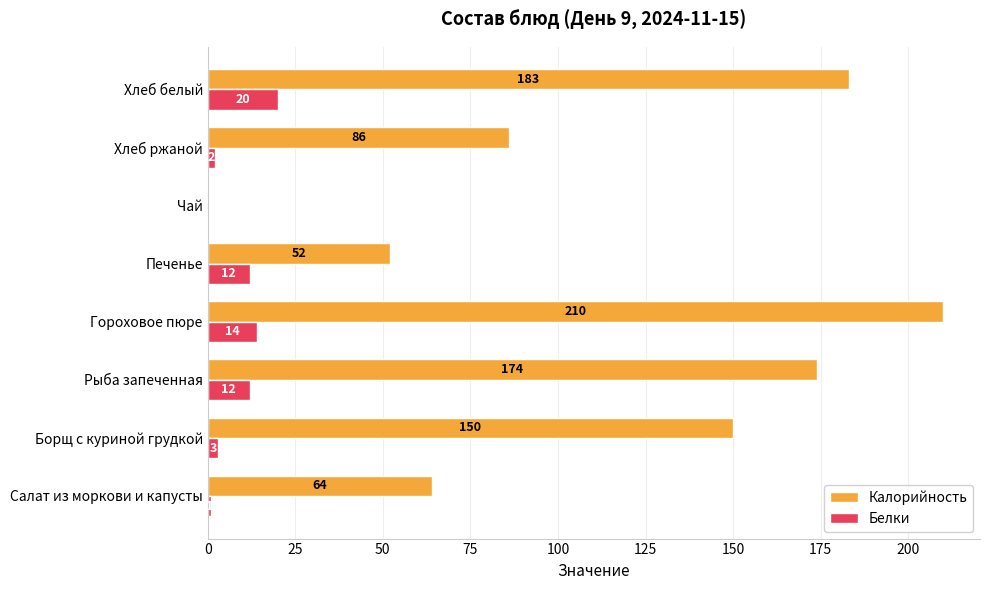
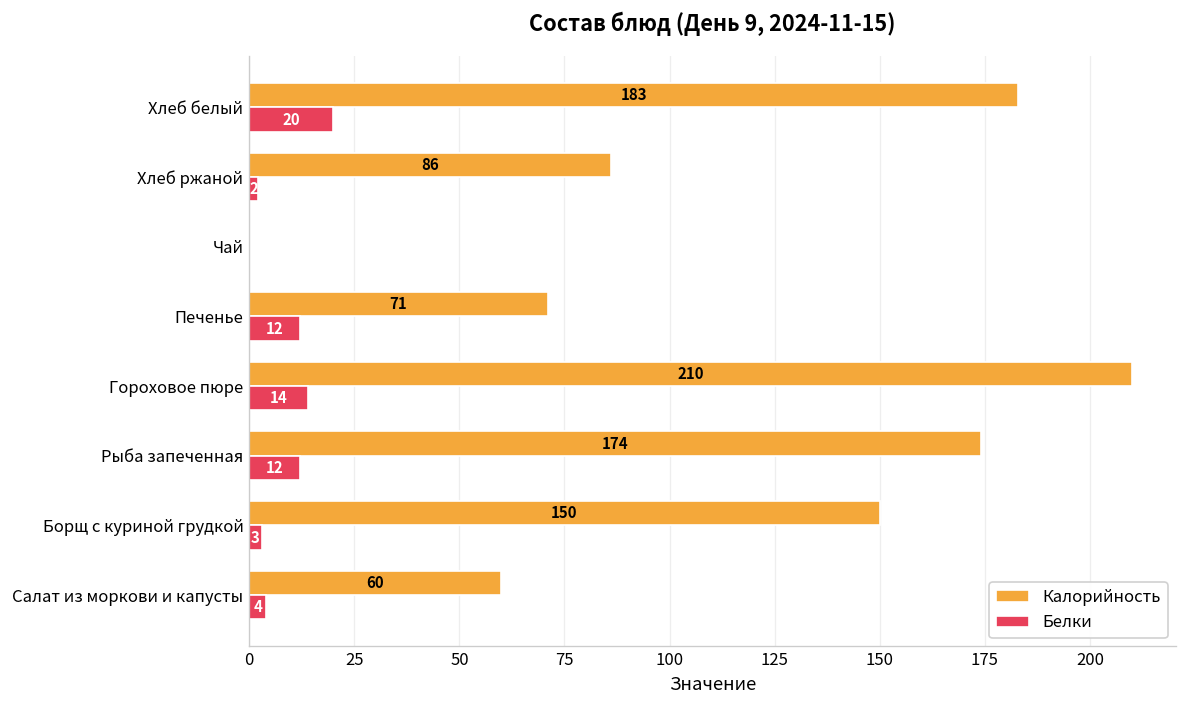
Калорийность, Печенье: 52 -> 71
Калорийность, Салат из моркови и капусты: 64 -> 60
Белки, Салат из моркови и капусты: 1 -> 4
